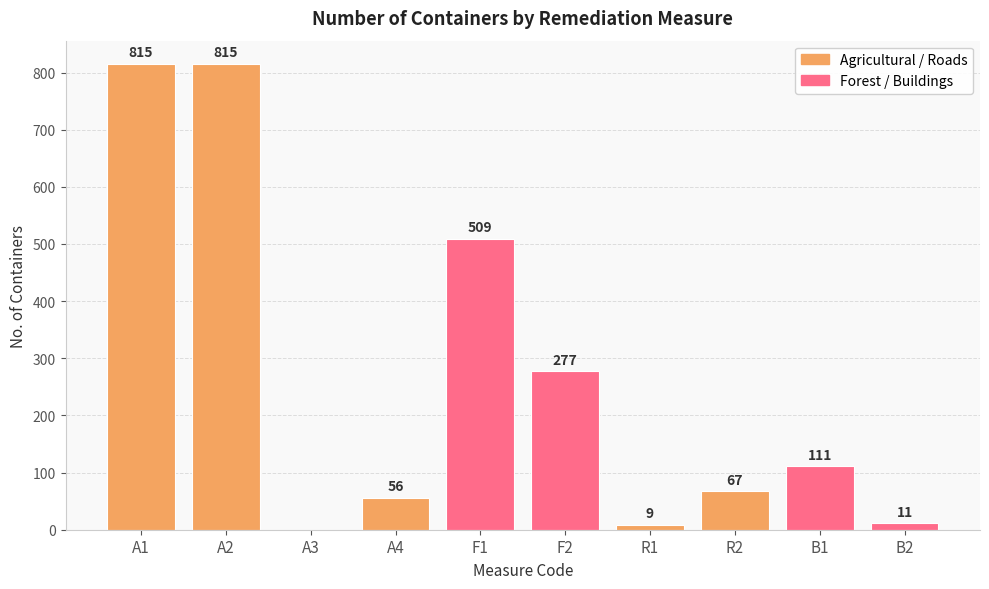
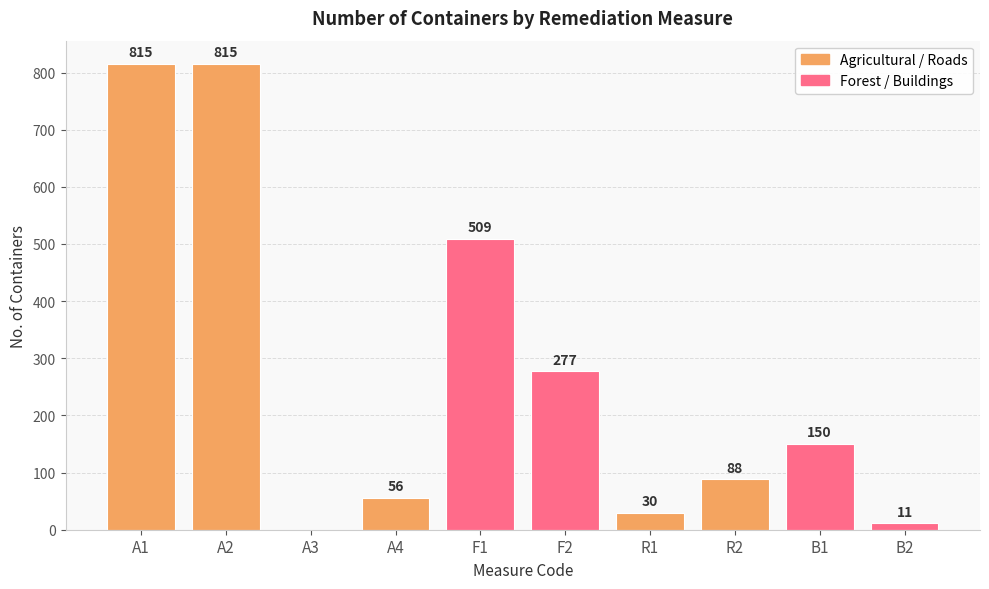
R1: 9 -> 30
R2: 67 -> 88
B1: 111 -> 150
